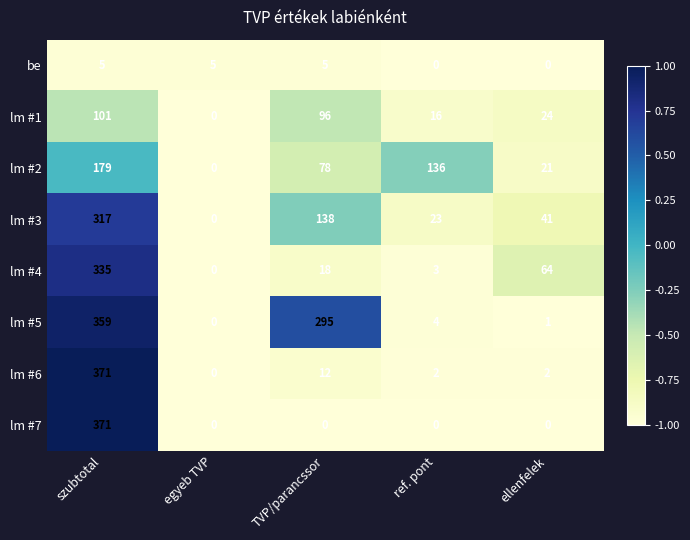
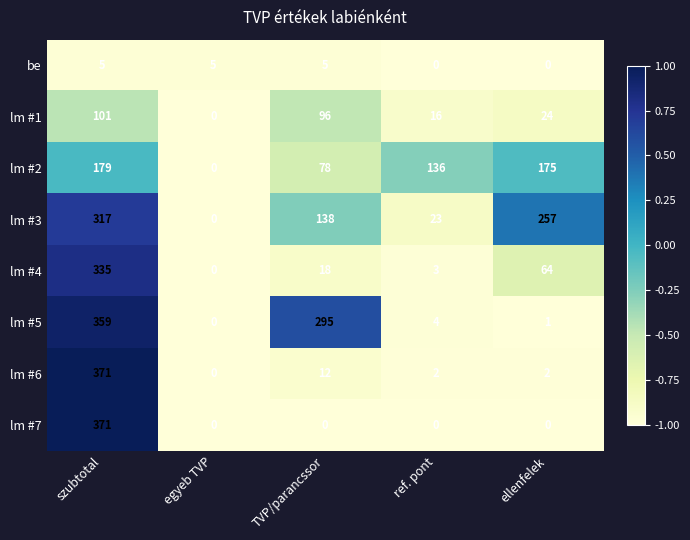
lm #2, ellenfelek: 21 -> 175
lm #3, ellenfelek: 41 -> 257
